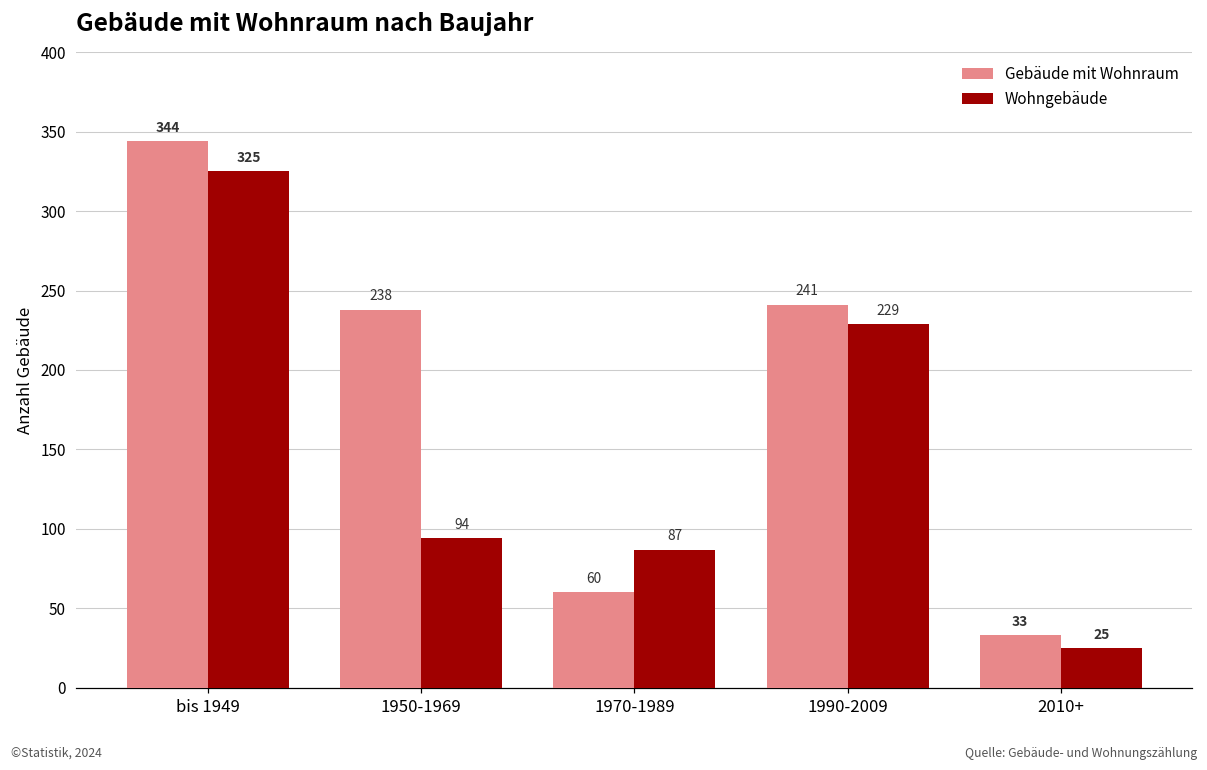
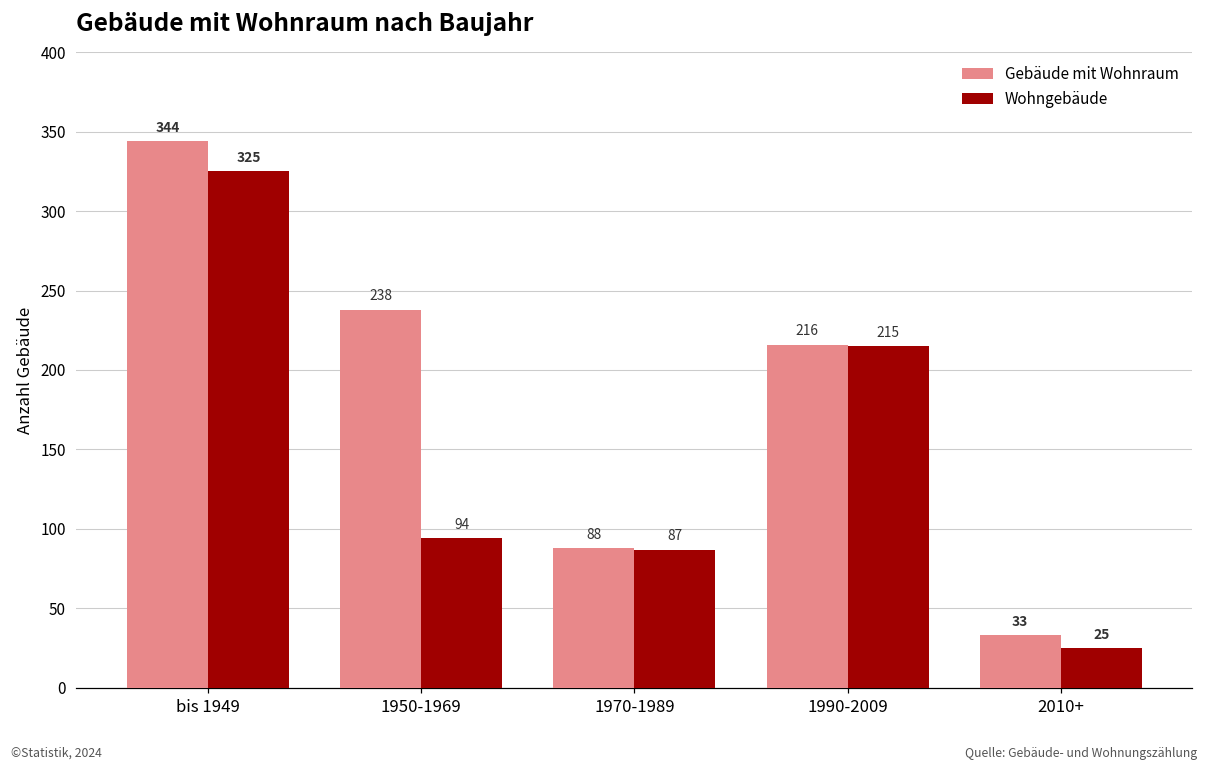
Gebäude mit Wohnraum, 1970-1989: 60 -> 88
Gebäude mit Wohnraum, 1990-2009: 241 -> 216
Wohngebäude, 1990-2009: 229 -> 215
